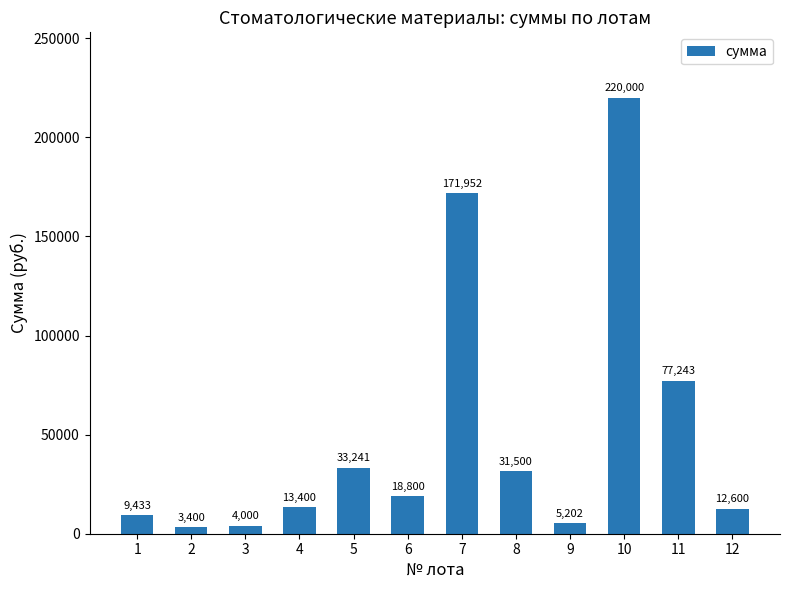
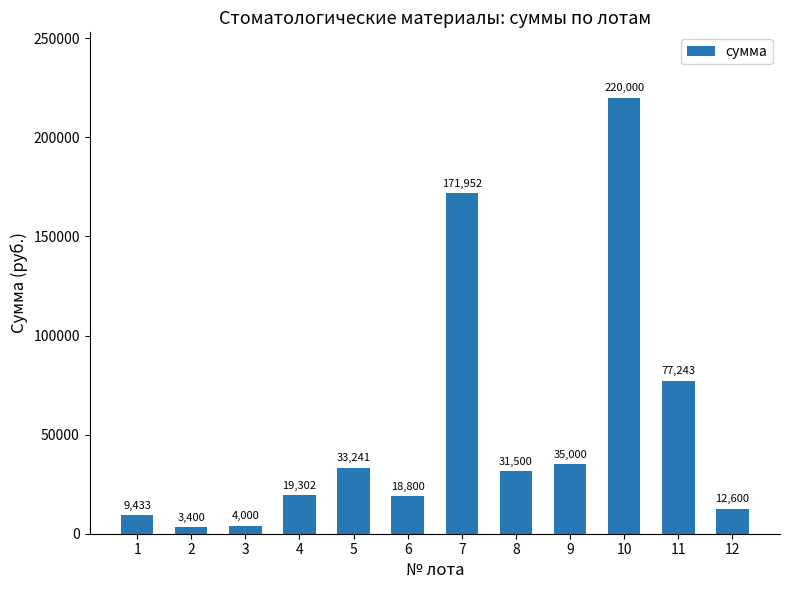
4: 13,400 -> 19,302
9: 5,202 -> 35,000
